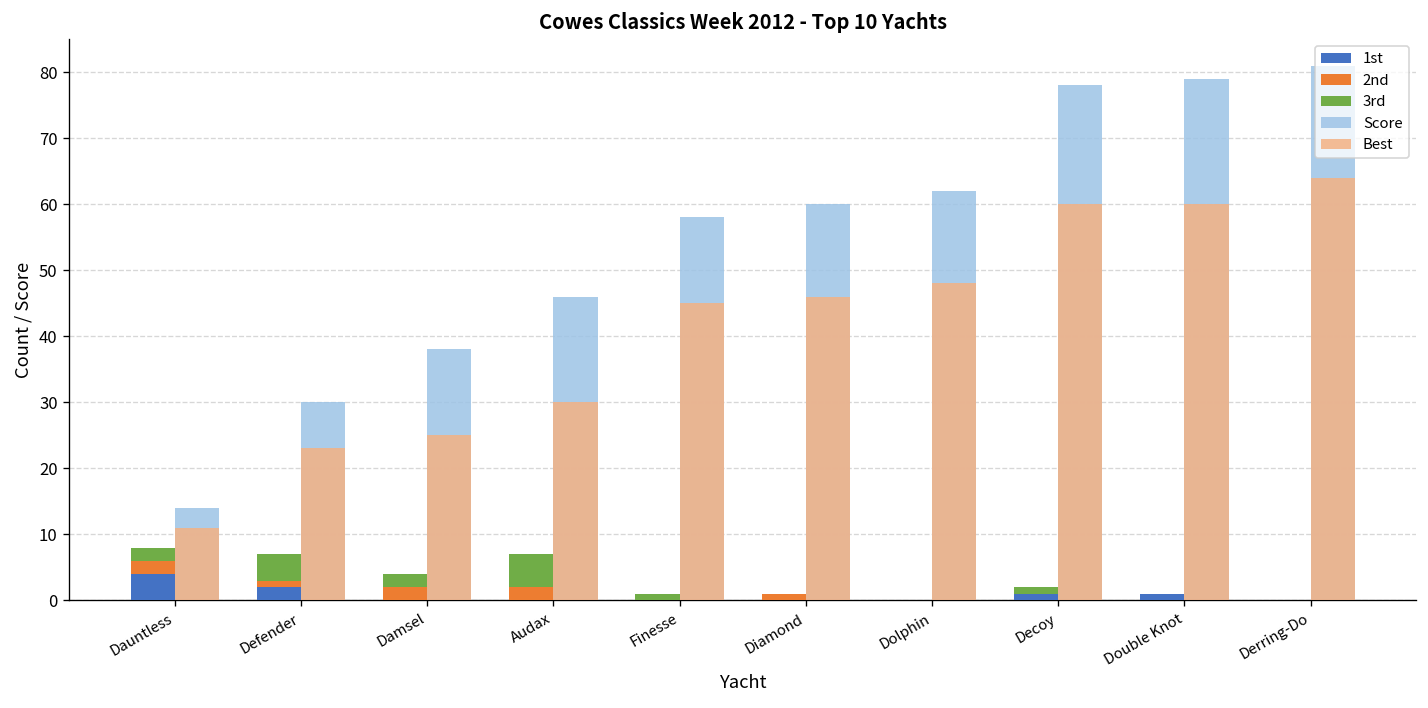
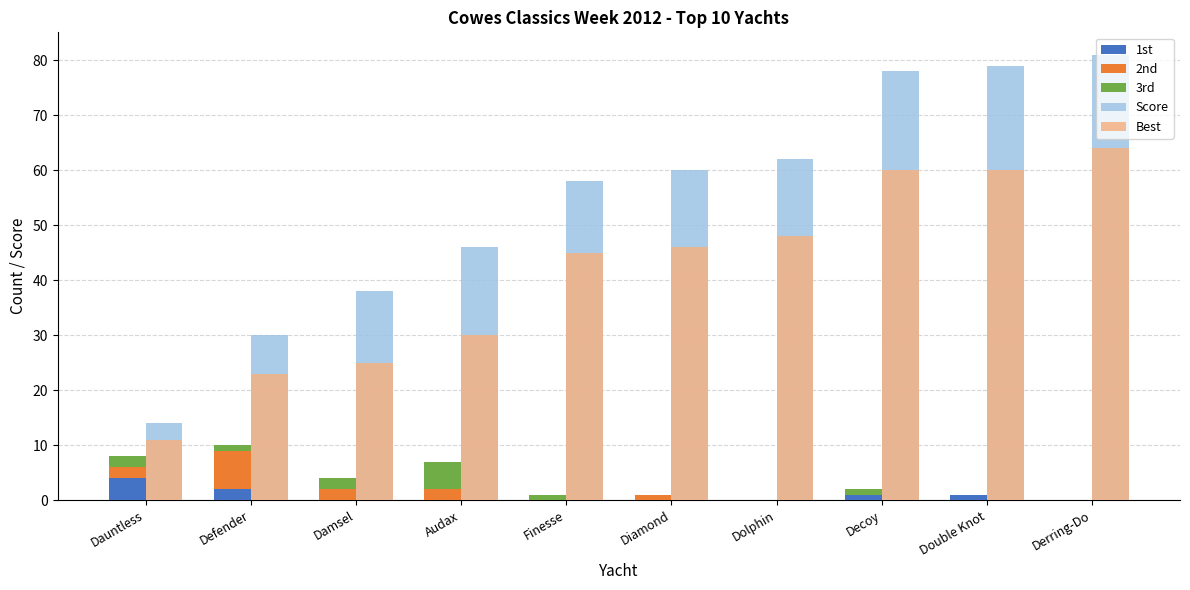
2nd, Defender: 1 -> 7
3rd, Defender: 4 -> 1
